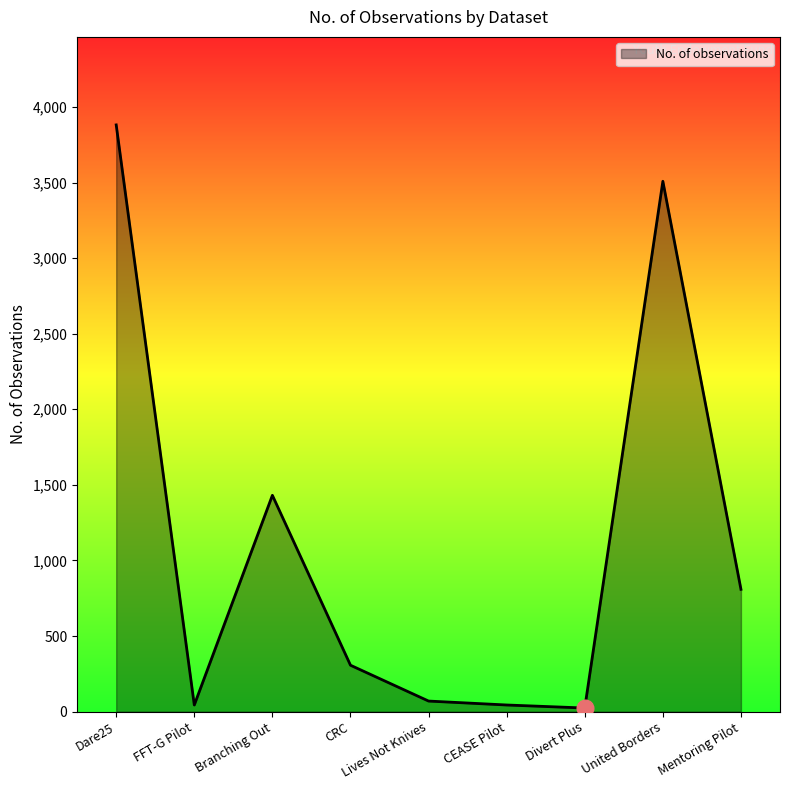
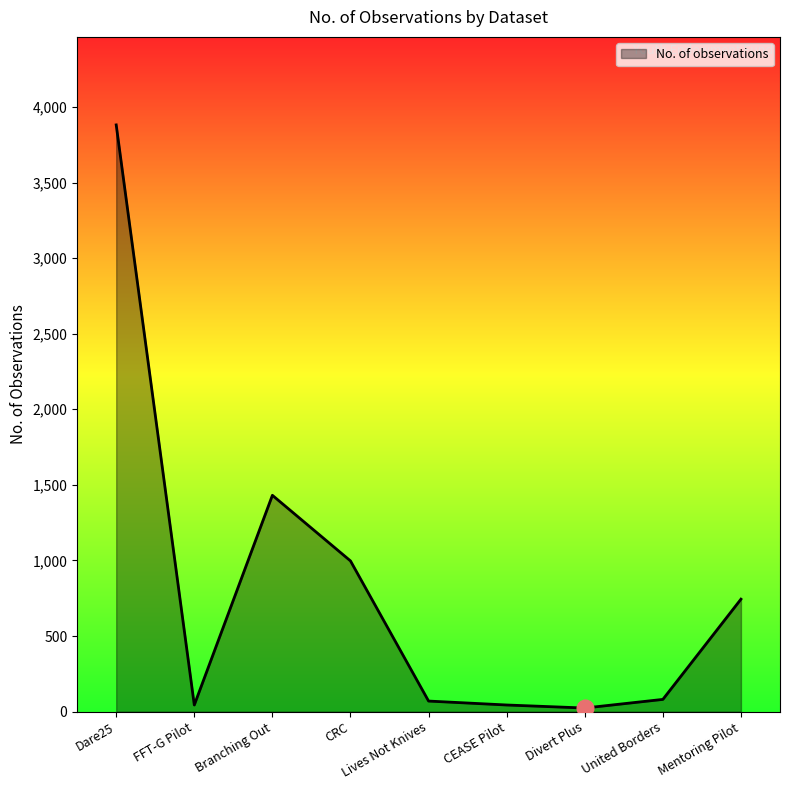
No. of observations, CRC: 310 -> 1,000
No. of observations, United Borders: 3,510 -> 80
No. of observations, Mentoring Pilot: 810 -> 740
